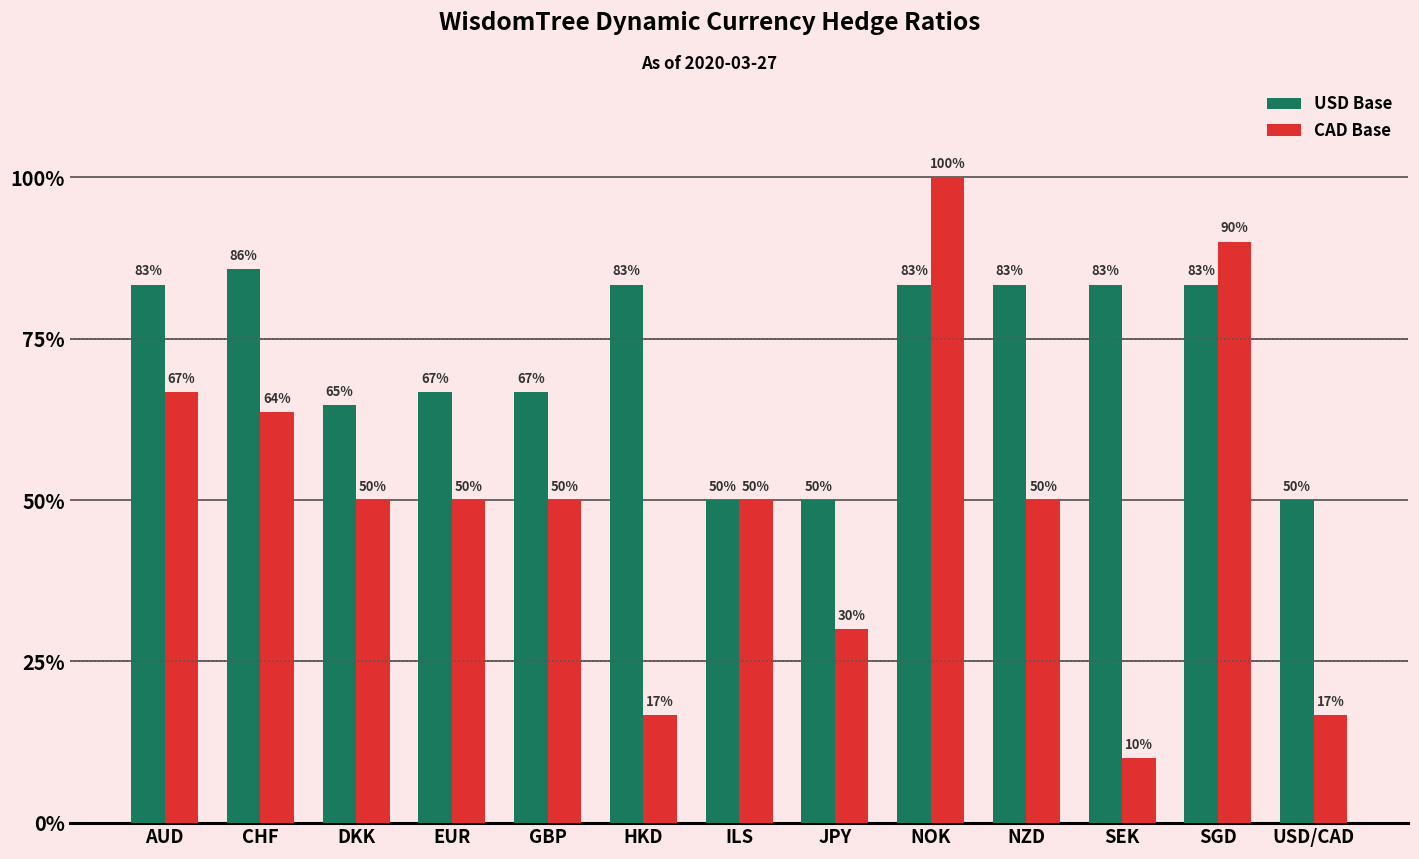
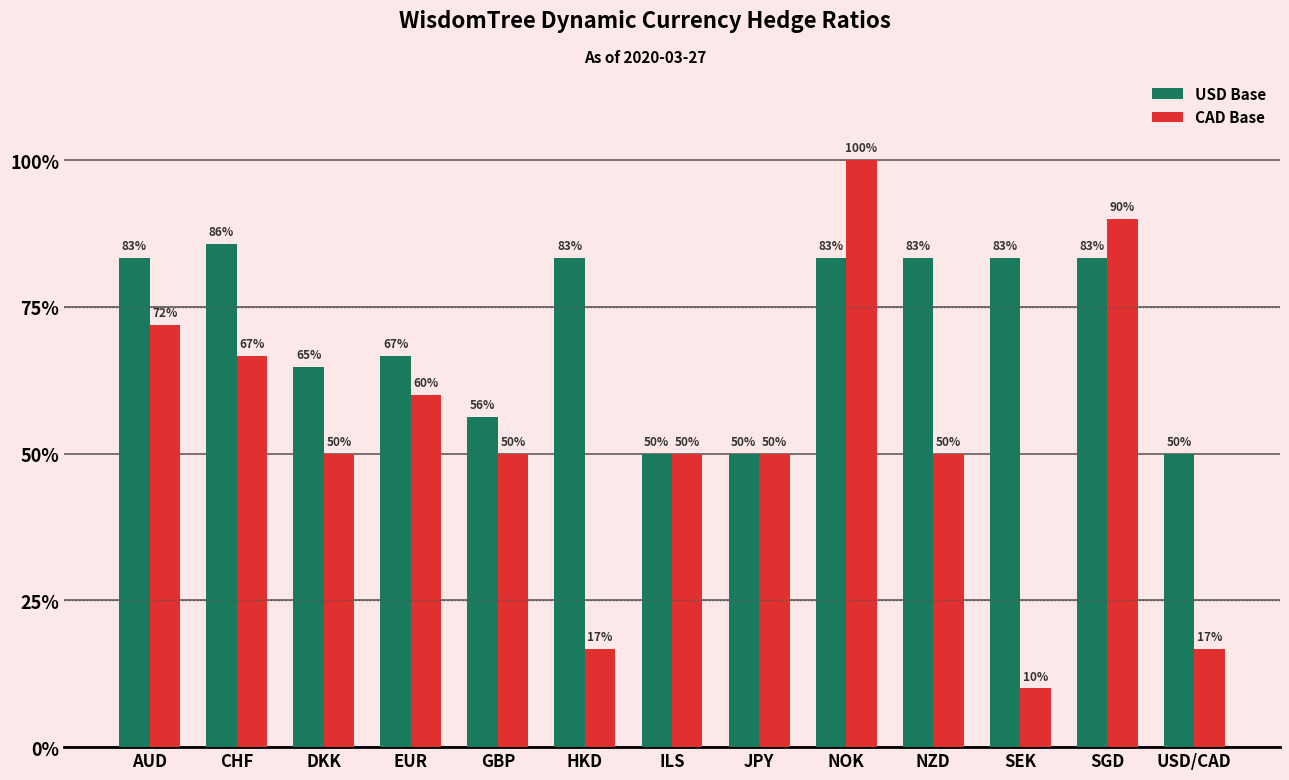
CAD Base, AUD: 67% -> 72%
CAD Base, CHF: 64% -> 67%
CAD Base, EUR: 50% -> 60%
USD Base, GBP: 67% -> 56%
CAD Base, JPY: 30% -> 50%
